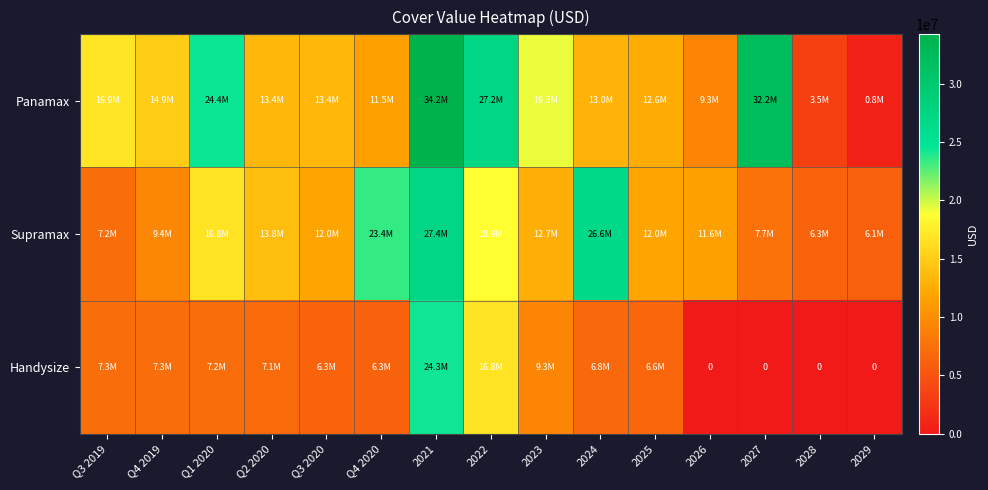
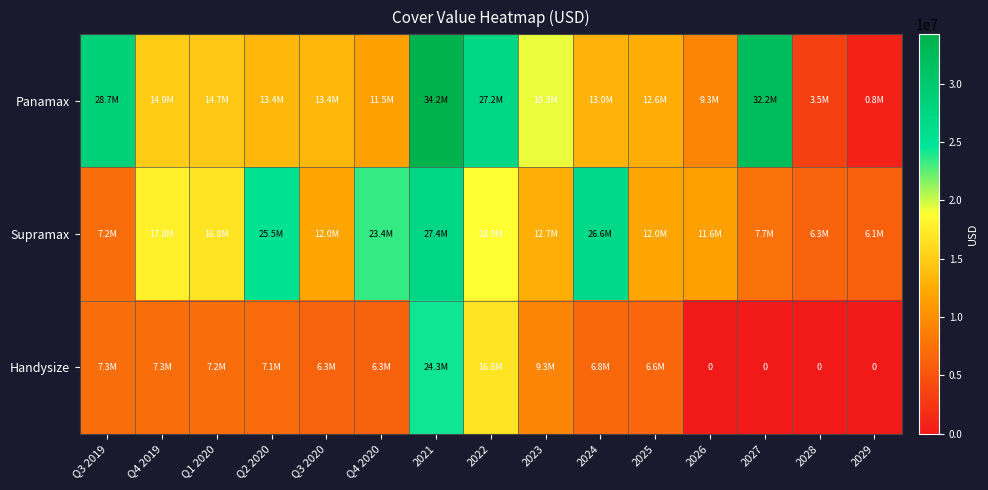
Panamax, Q3 2019: 16.9M -> 28.7M
Panamax, Q1 2020: 24.4M -> 14.7M
Supramax, Q4 2019: 9.4M -> 17.8M
Supramax, Q2 2020: 13.8M -> 25.5M
